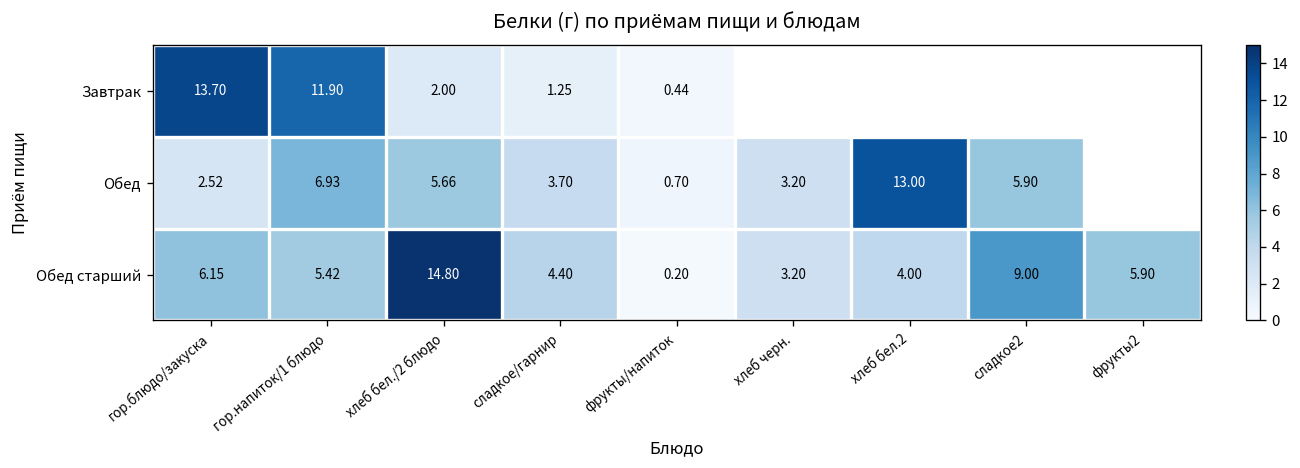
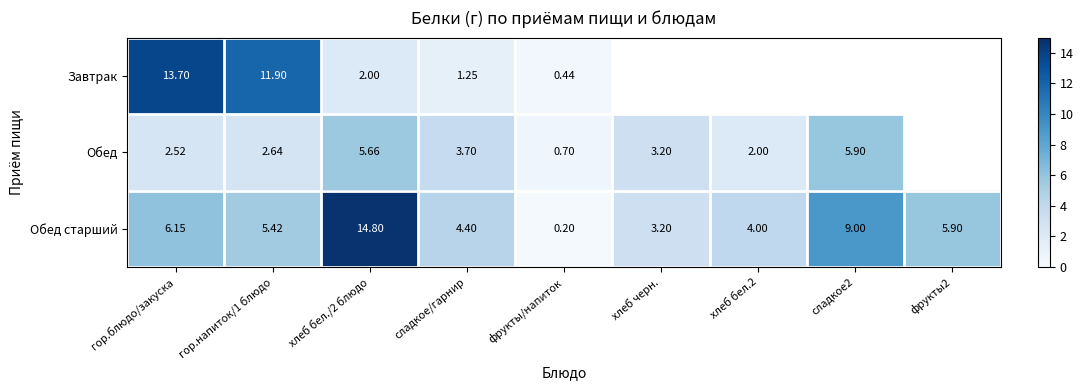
Обед, гор.напиток/1 блюдо: 6.93 -> 2.64
Обед, хлеб бел.2: 13.00 -> 2.00
